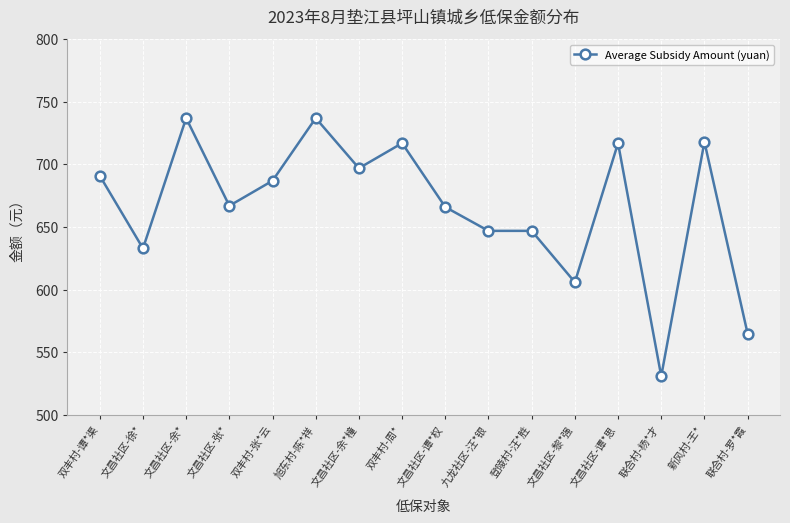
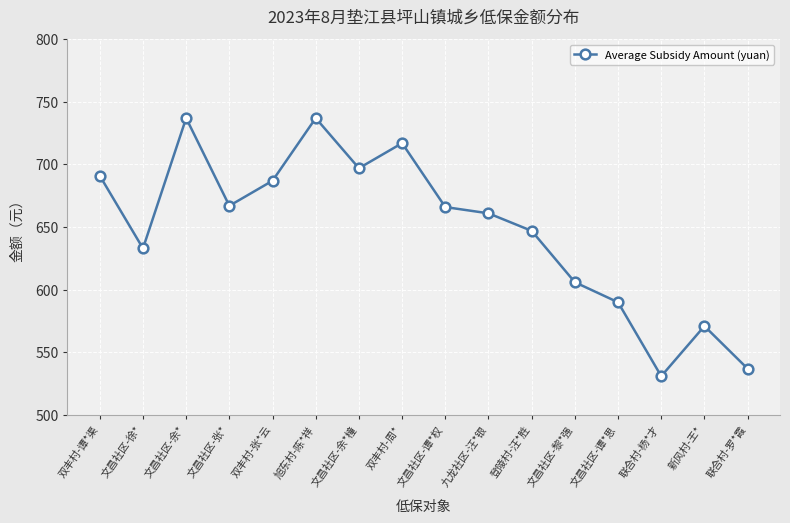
九龙社区-汪*银: 647 -> 661
文昌社区-谭*思: 717 -> 590
新风村-王*: 718 -> 571
联合村-罗*霞: 565 -> 537
